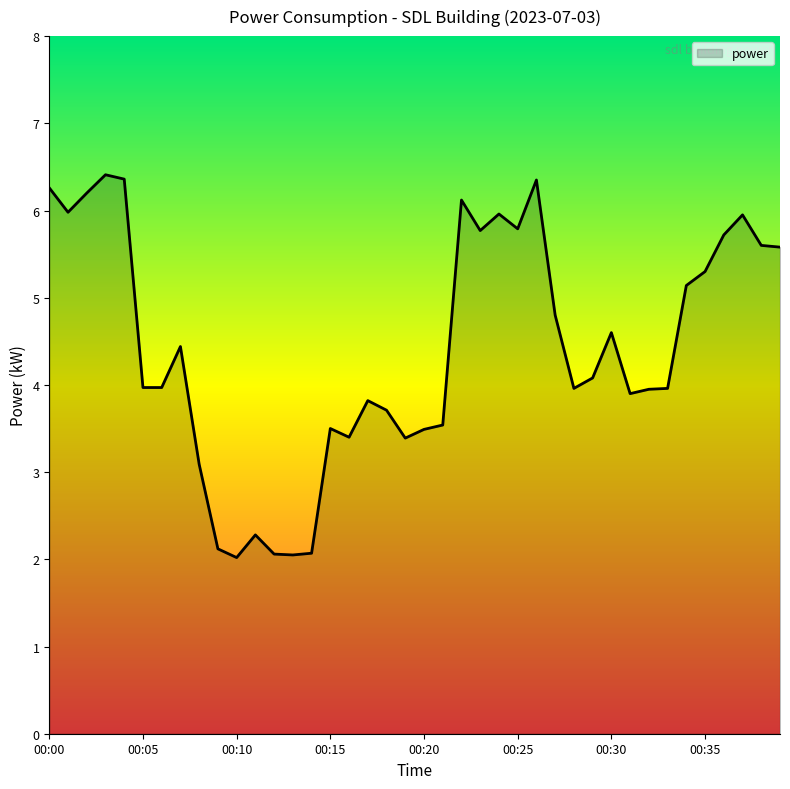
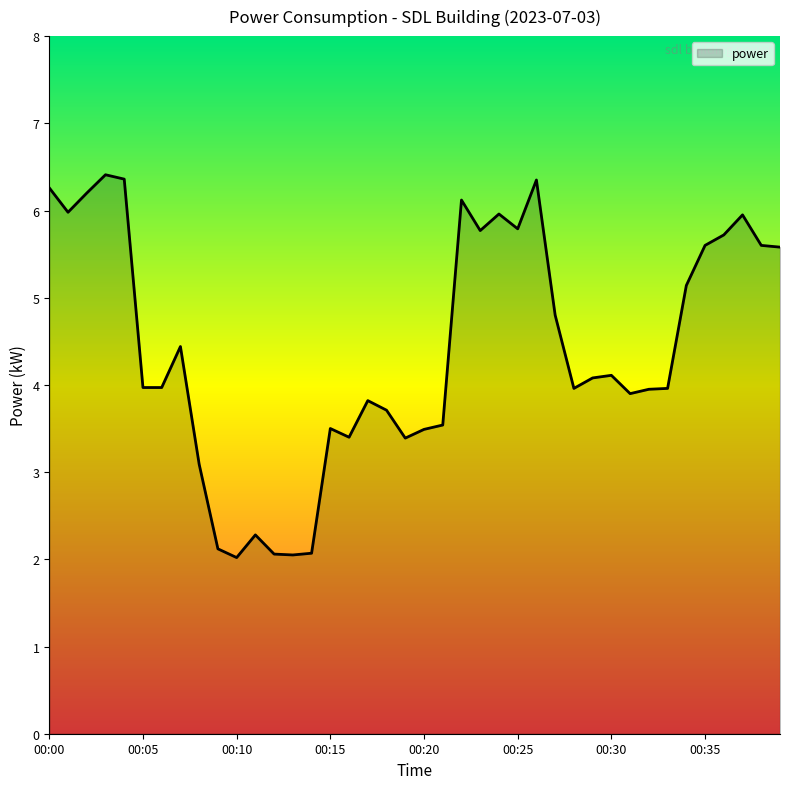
00:30: 4.6 -> 4.1
00:35: 5.3 -> 5.6
